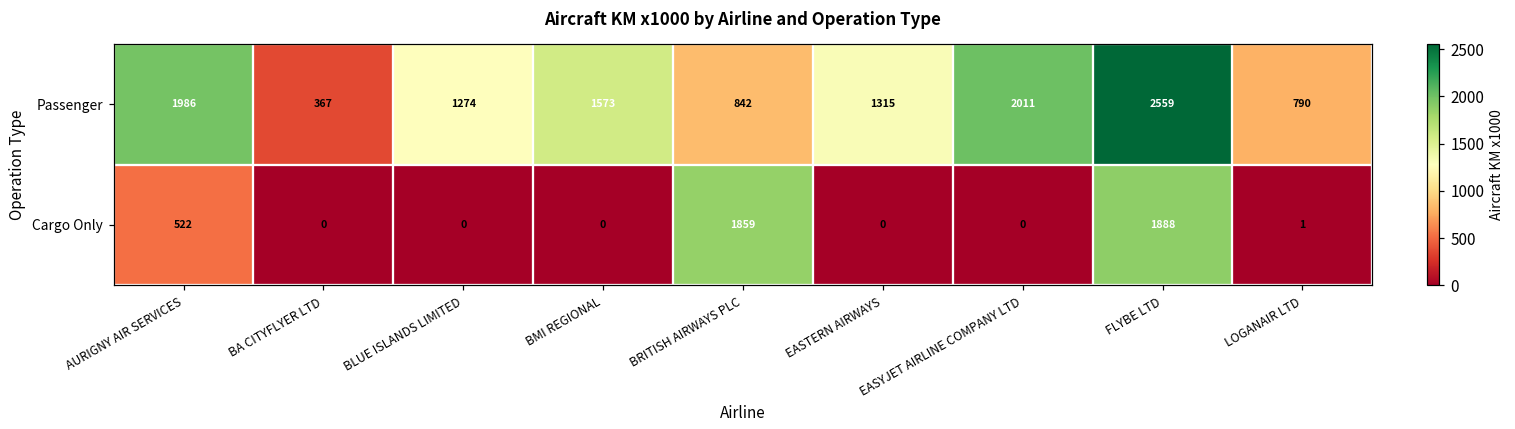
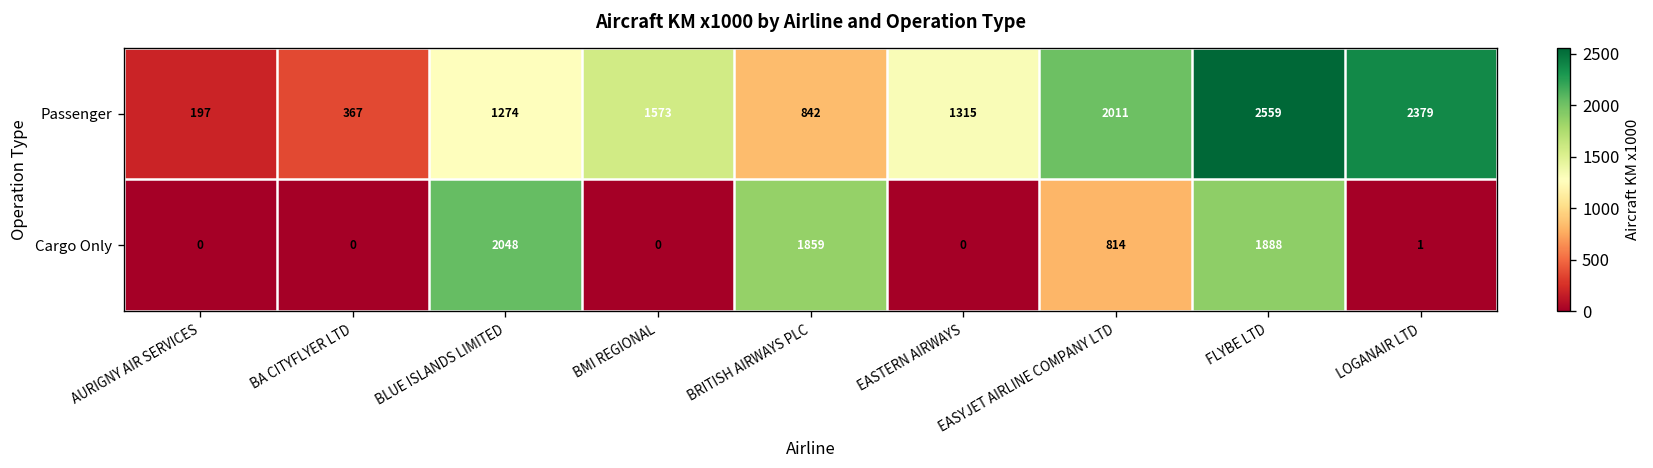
Passenger, AURIGNY AIR SERVICES: 1986 -> 197
Passenger, LOGANAIR LTD: 790 -> 2379
Cargo Only, AURIGNY AIR SERVICES: 522 -> 0
Cargo Only, BLUE ISLANDS LIMITED: 0 -> 2048
Cargo Only, EASYJET AIRLINE COMPANY LTD: 0 -> 814
